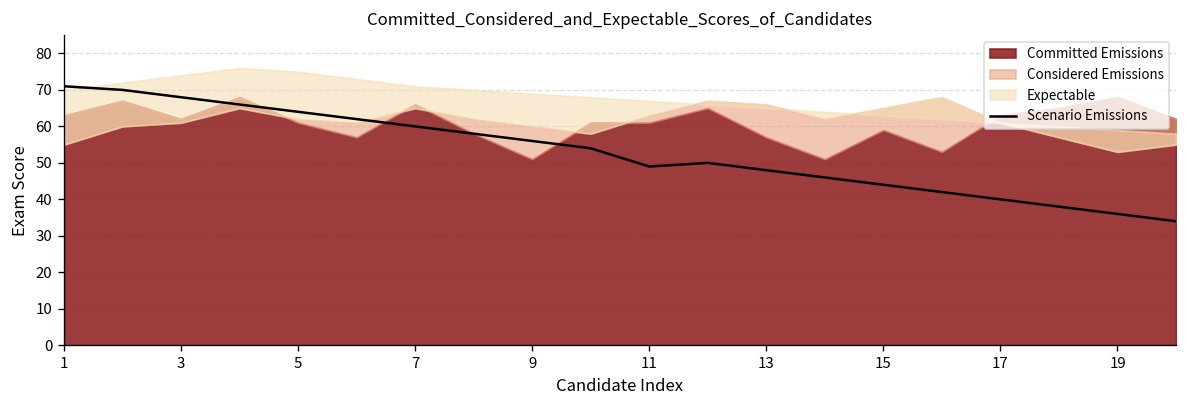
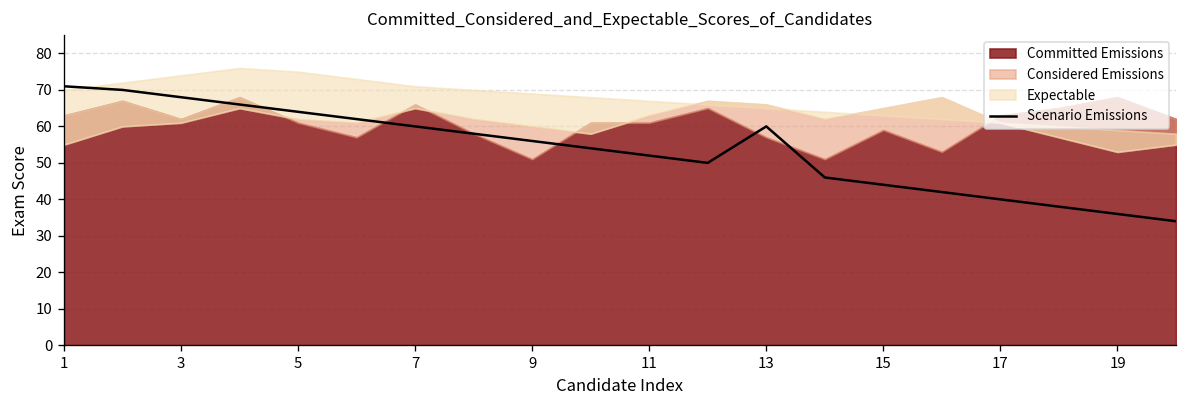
Scenario Emissions, 11: 49 -> 52
Scenario Emissions, 13: 48 -> 60
